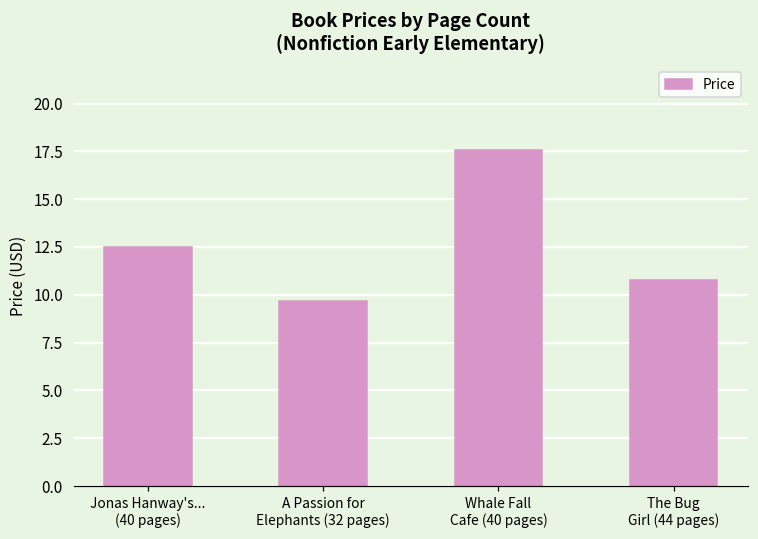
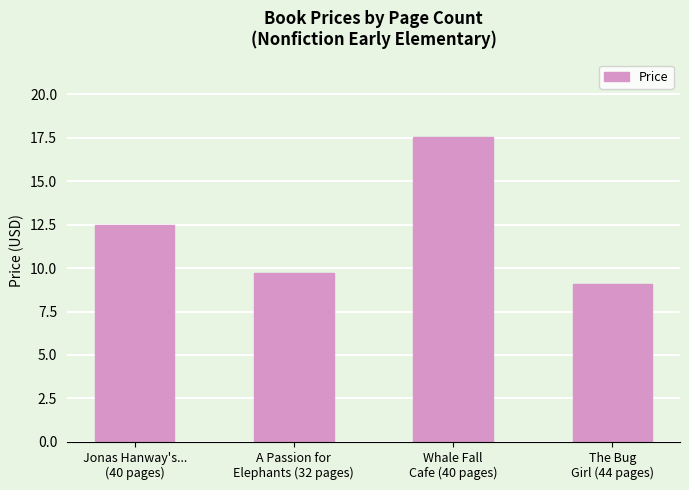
The Bug Girl (44 pages): 10.8 -> 9.1
